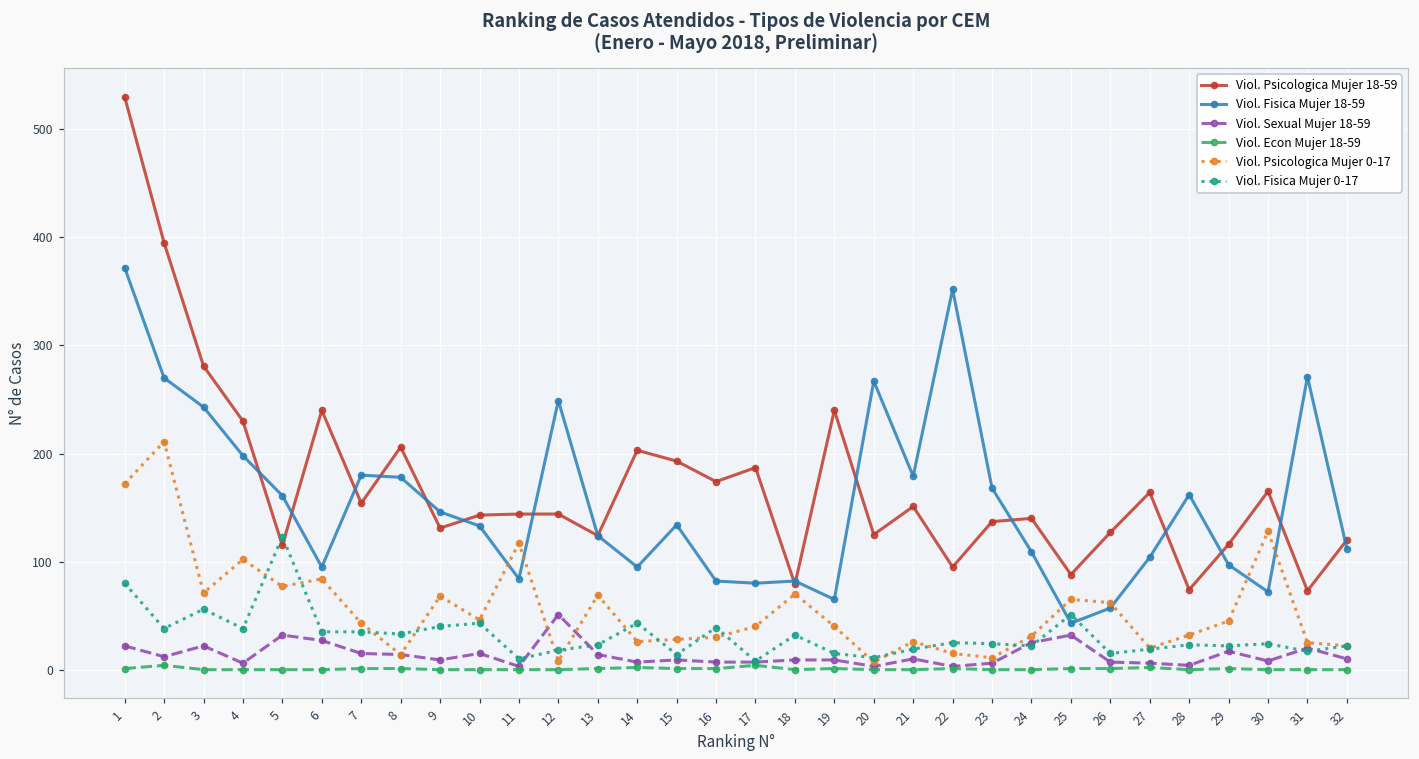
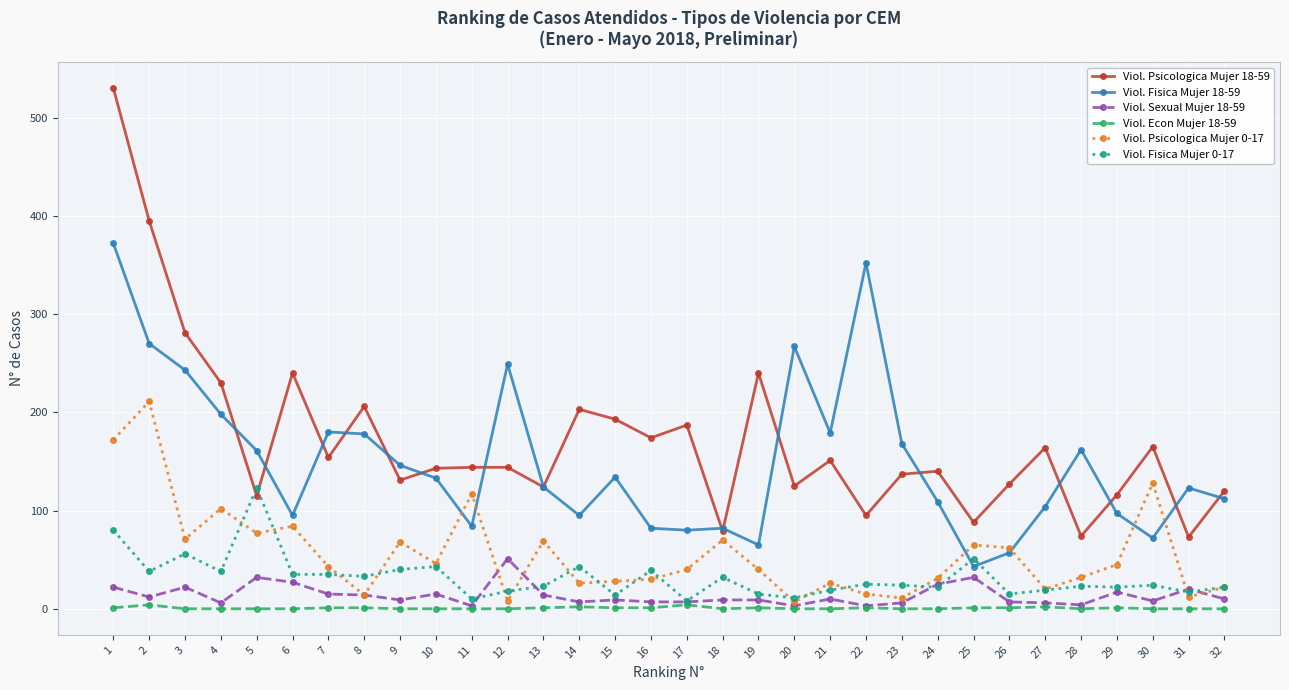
Viol. Fisica Mujer 18-59, 31: 270 -> 120
Viol. Psicologica Mujer 0-17, 31: 30 -> 10
